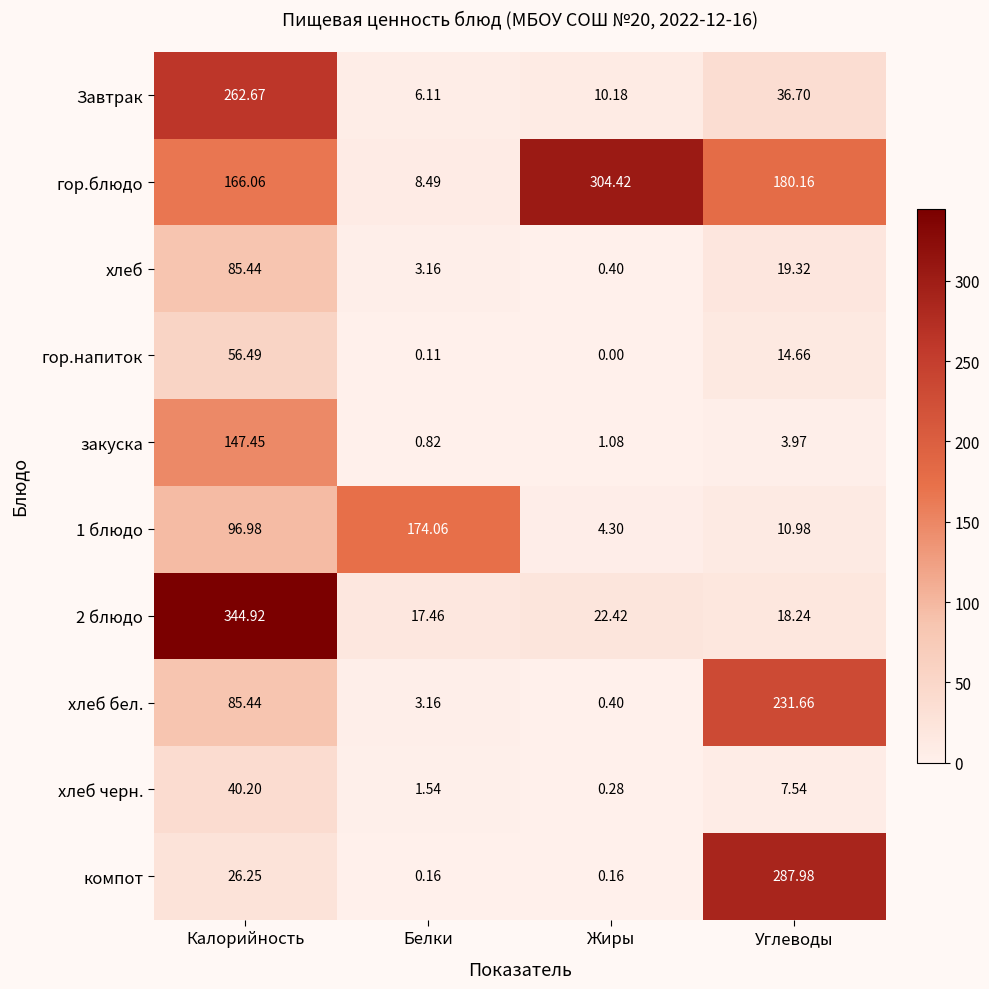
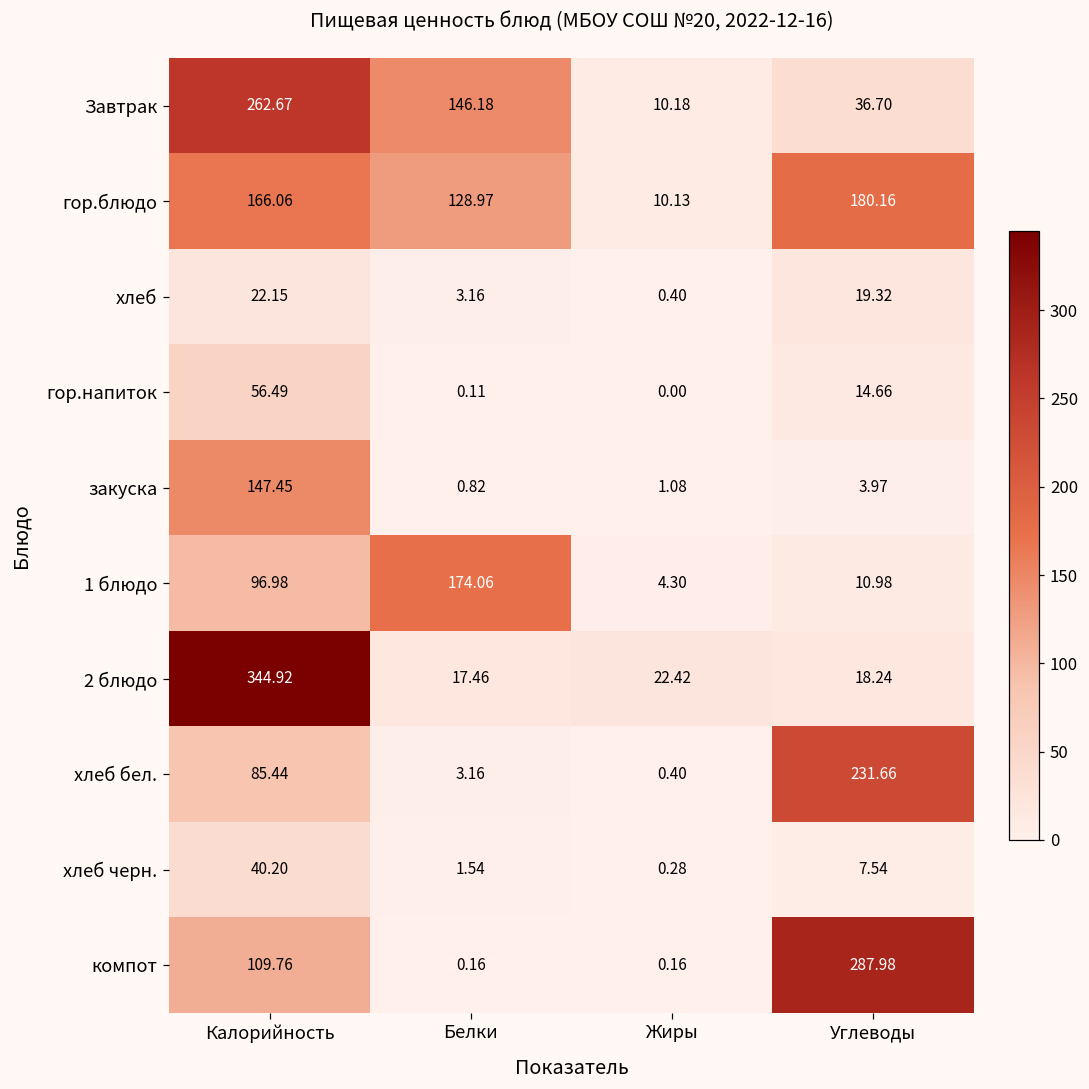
Завтрак, Белки: 6.11 -> 146.18
гор.блюдо, Белки: 8.49 -> 128.97
гор.блюдо, Жиры: 304.42 -> 10.13
хлеб, Калорийность: 85.44 -> 22.15
компот, Калорийность: 26.25 -> 109.76
